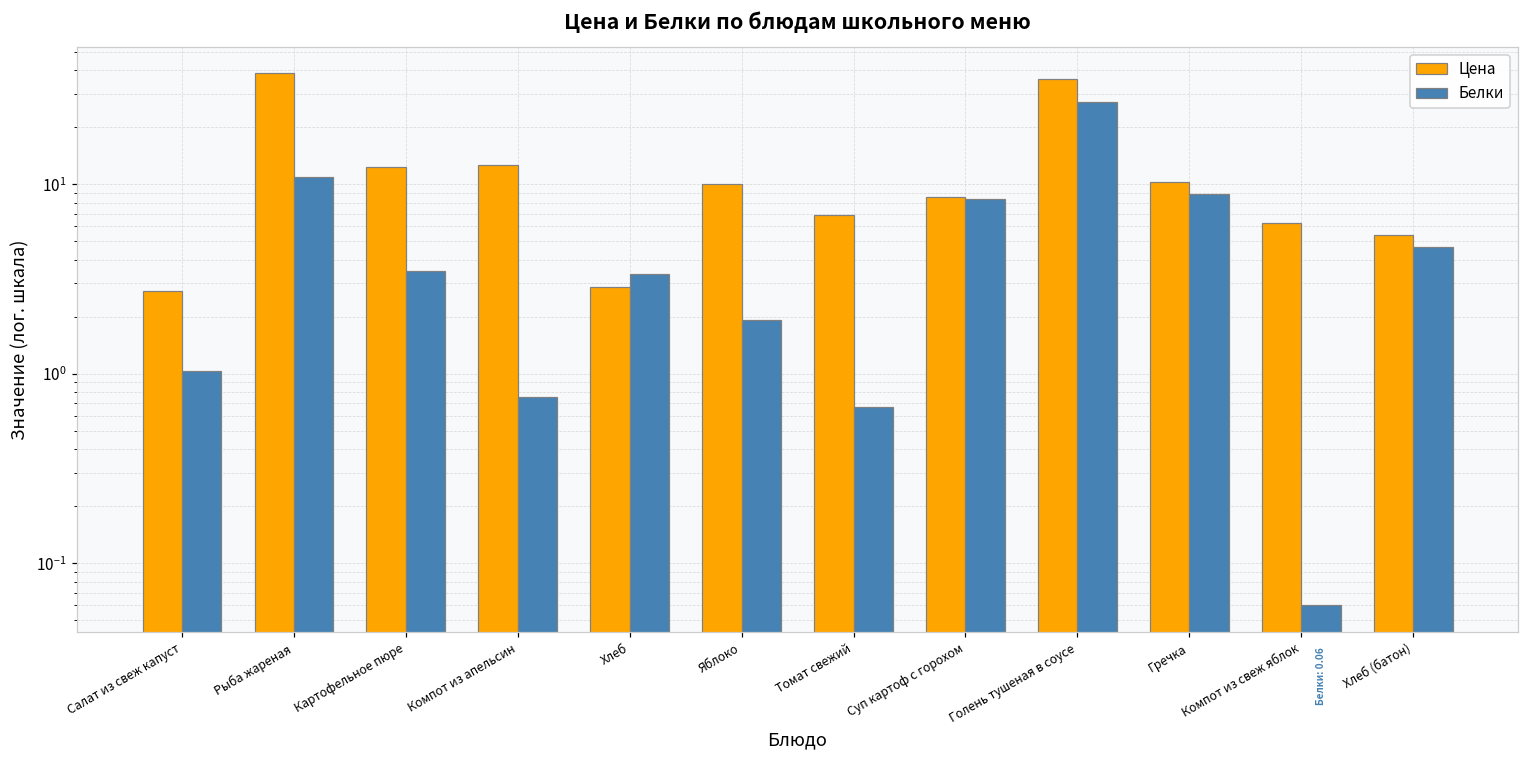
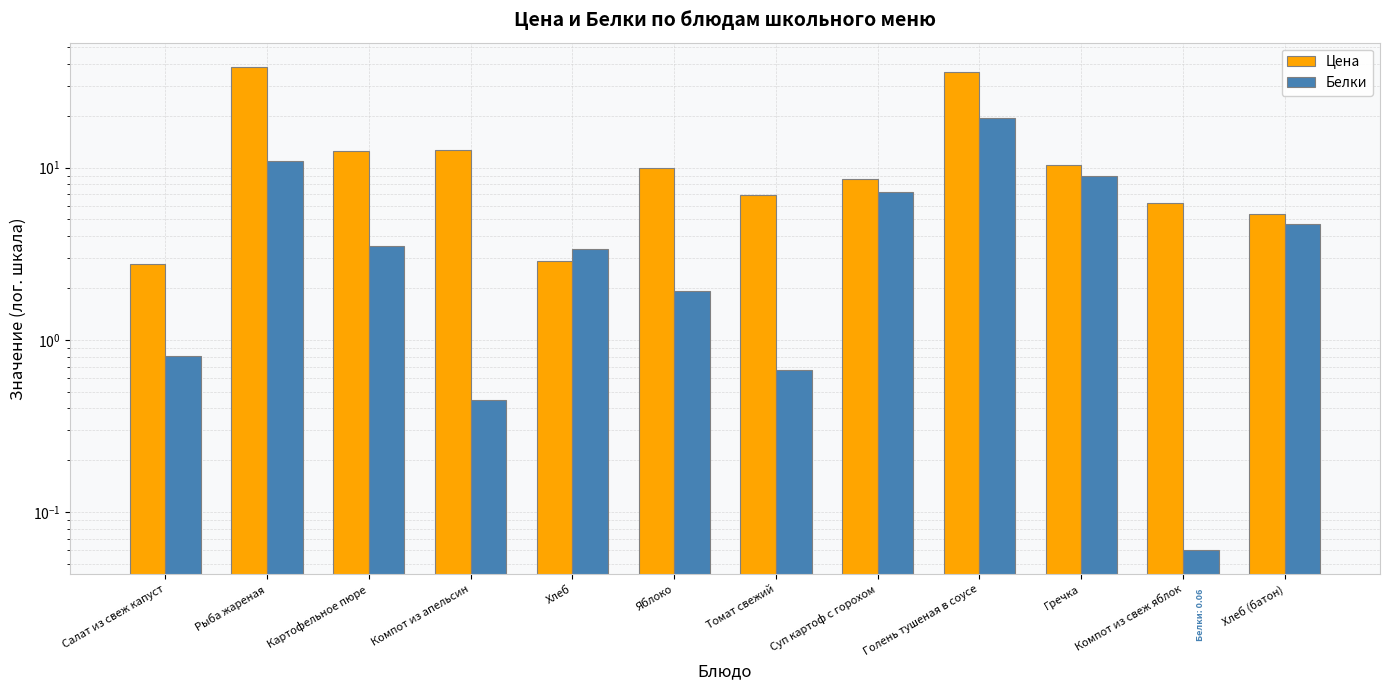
Белки, Салат из свеж капуст: 1.0 -> 0.8
Белки, Компот из апельсин: 0.8 -> 0.45
Белки, Суп картоф с горохом: 8 -> 7.2
Белки, Голень тушеная в соусе: 27 -> 19
